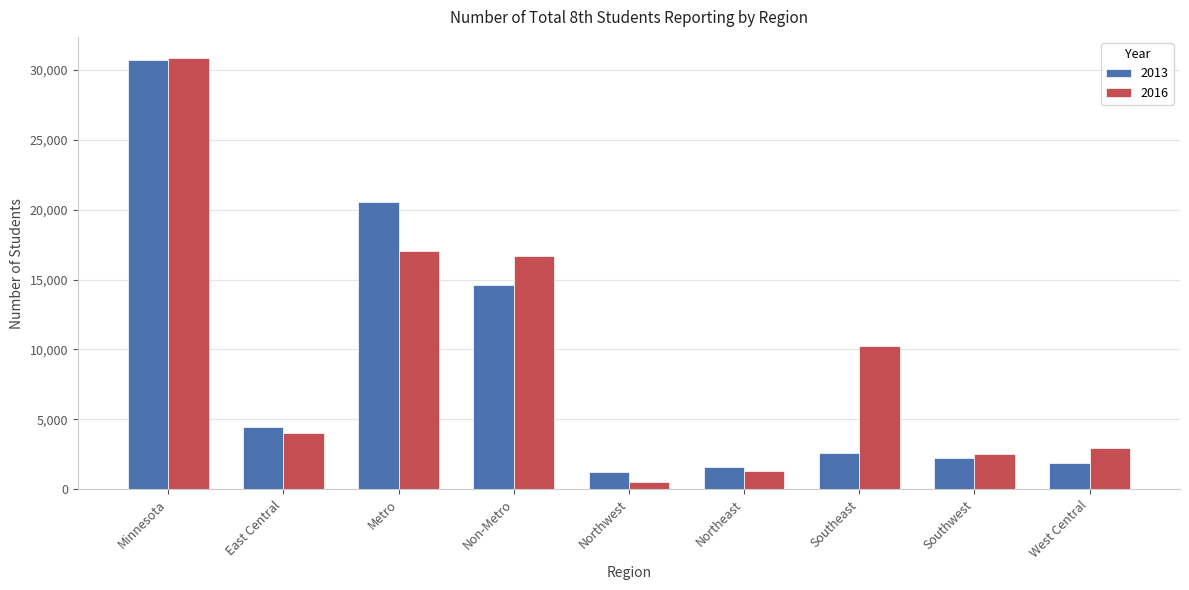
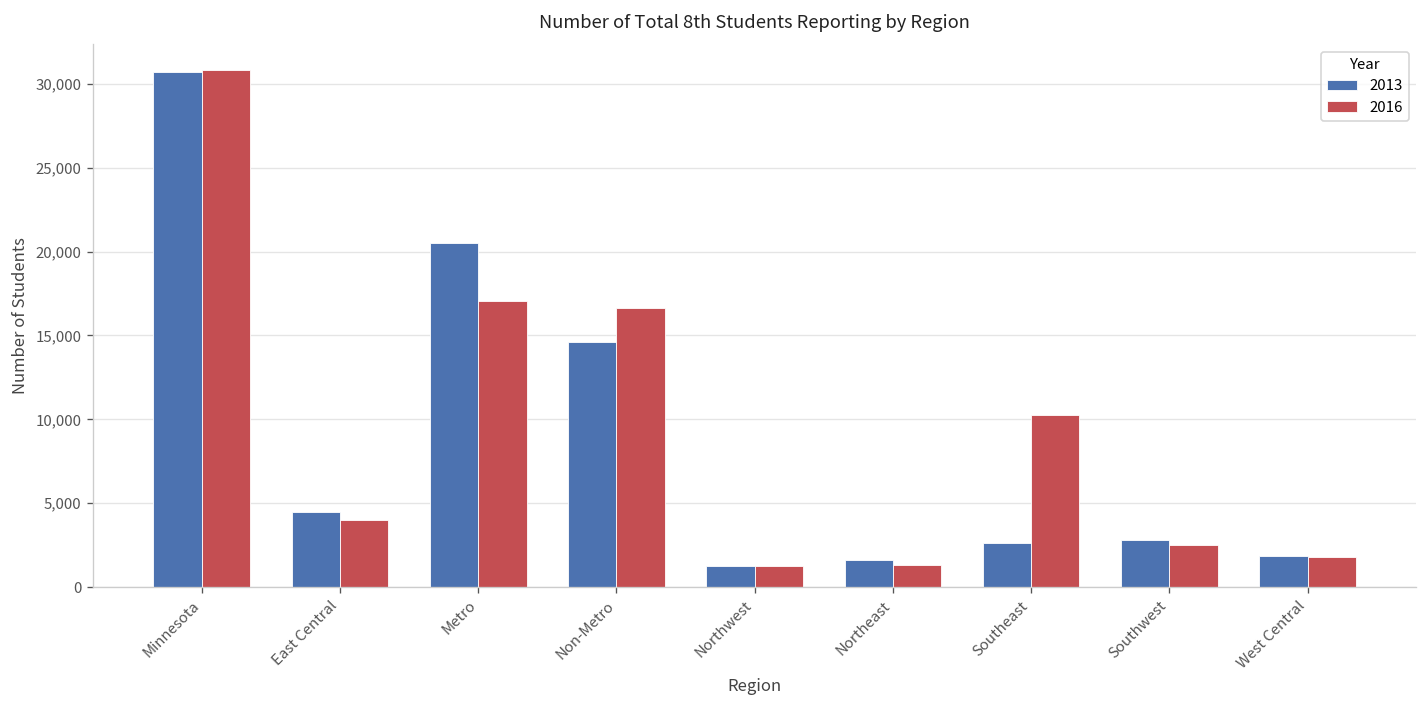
2016, Northwest: 500 -> 1,200
2013, Southwest: 2,200 -> 2,800
2016, West Central: 3,000 -> 1,800
